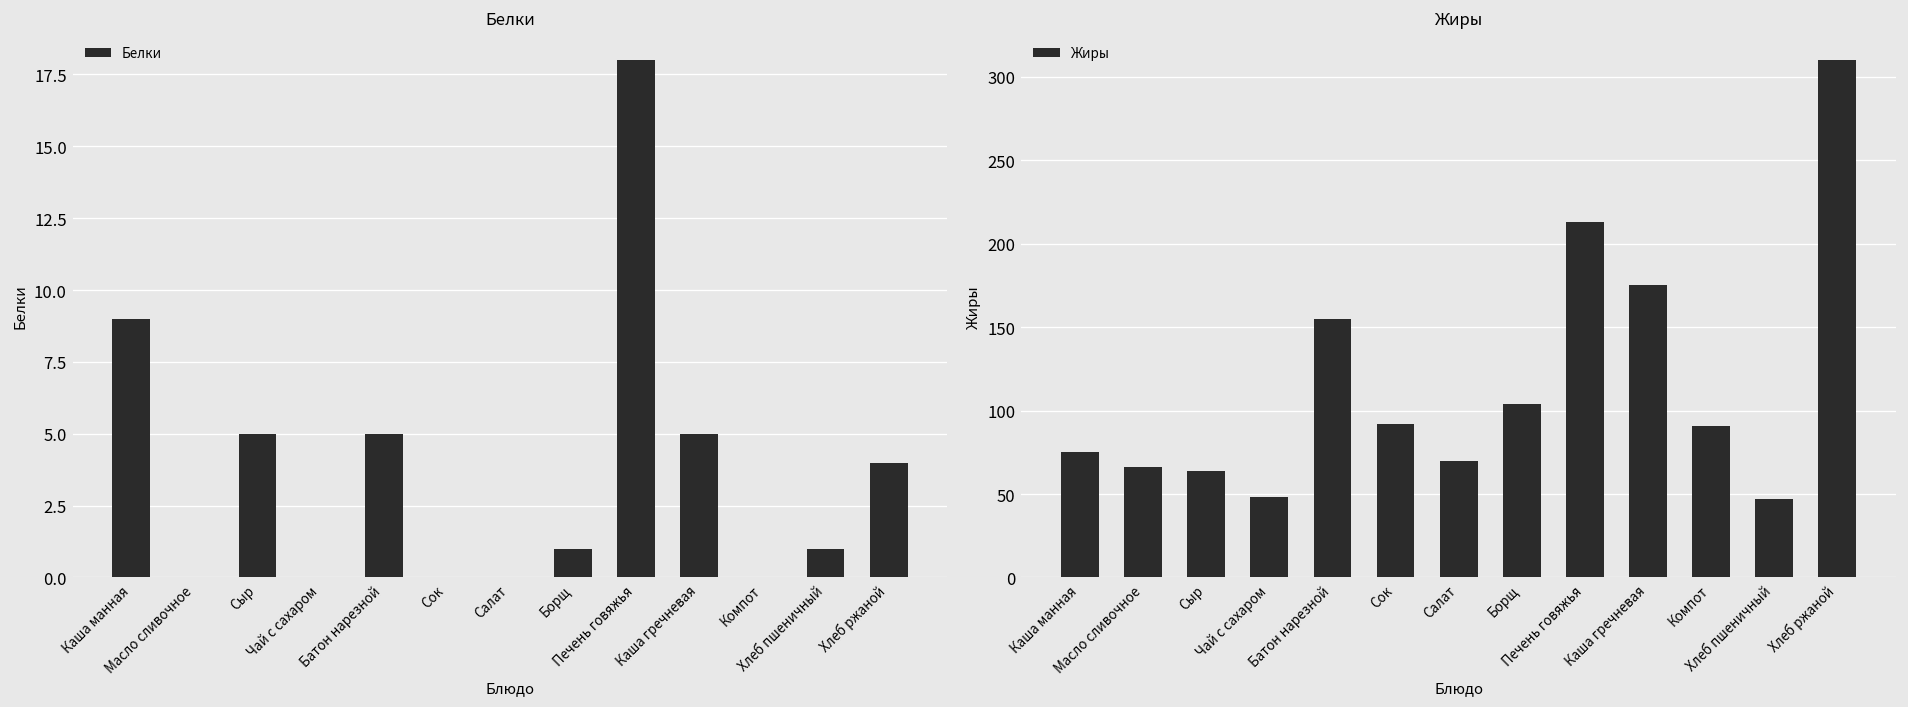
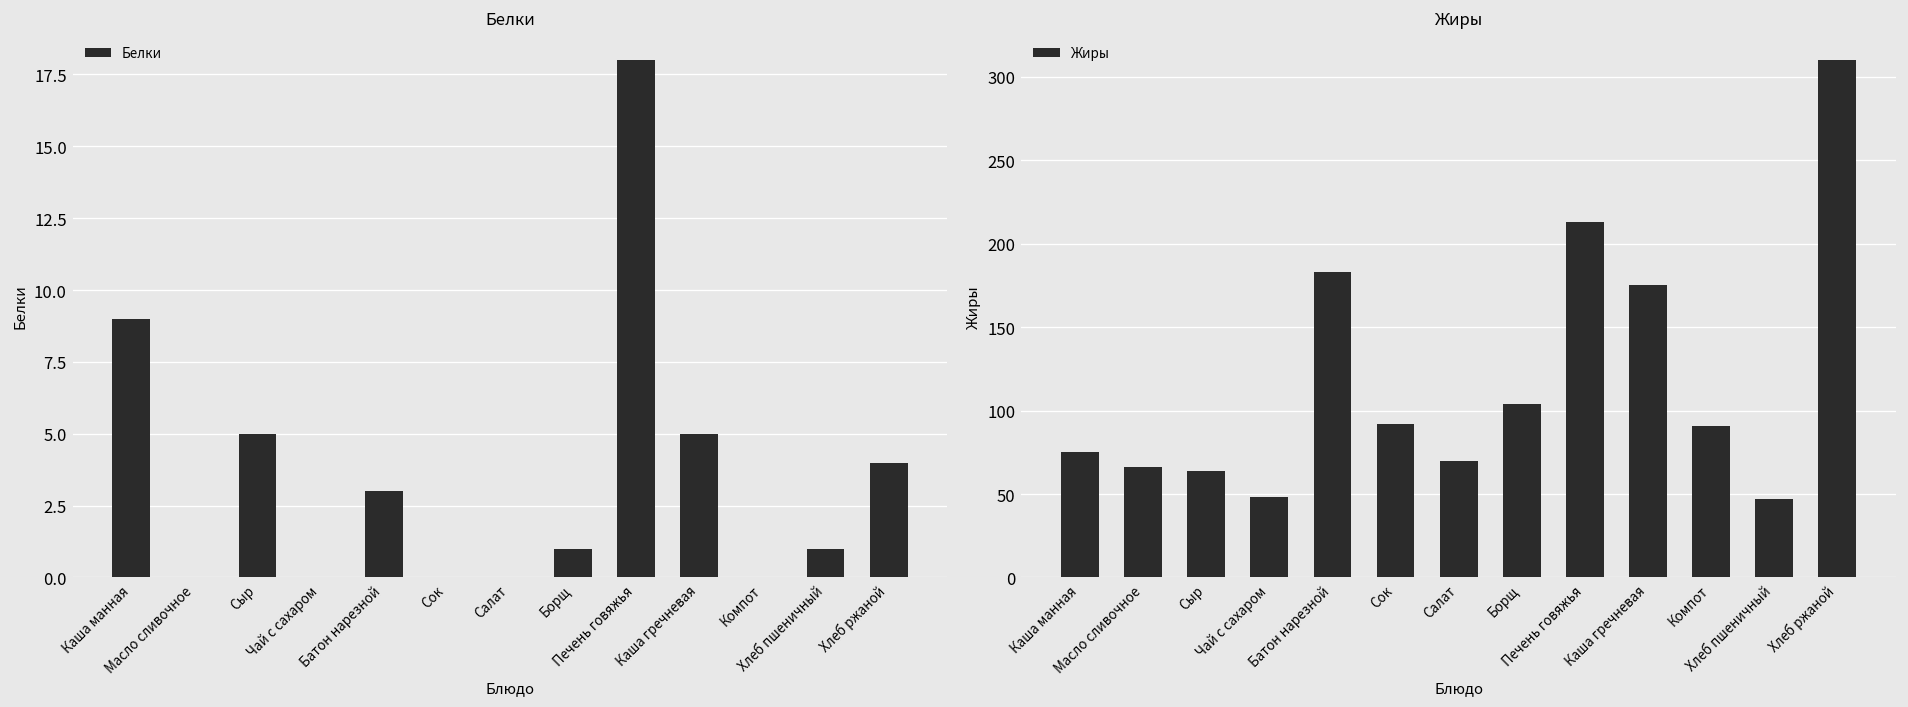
Белки, Батон нарезной: 5 -> 3
Жиры, Батон нарезной: 155 -> 183
